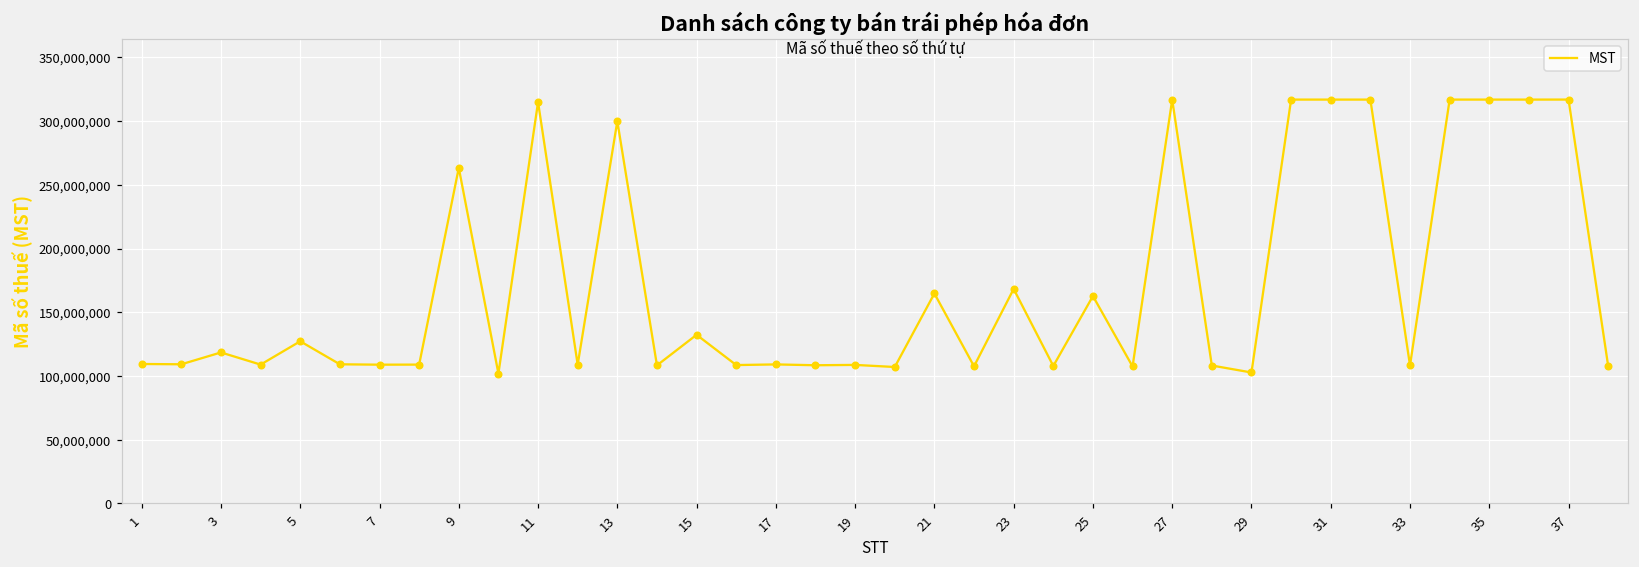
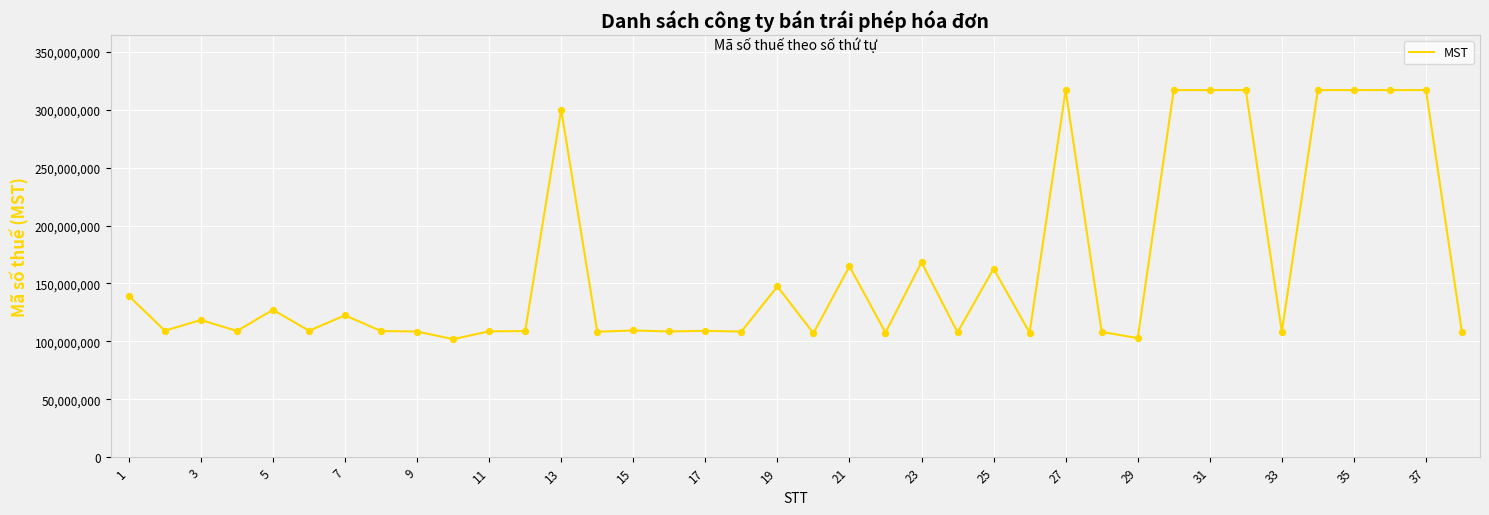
1: 109,000,000 -> 139,000,000
7: 109,000,000 -> 122,000,000
9: 263,000,000 -> 108,000,000
11: 315,000,000 -> 109,000,000
15: 132,000,000 -> 109,000,000
19: 109,000,000 -> 147,000,000
